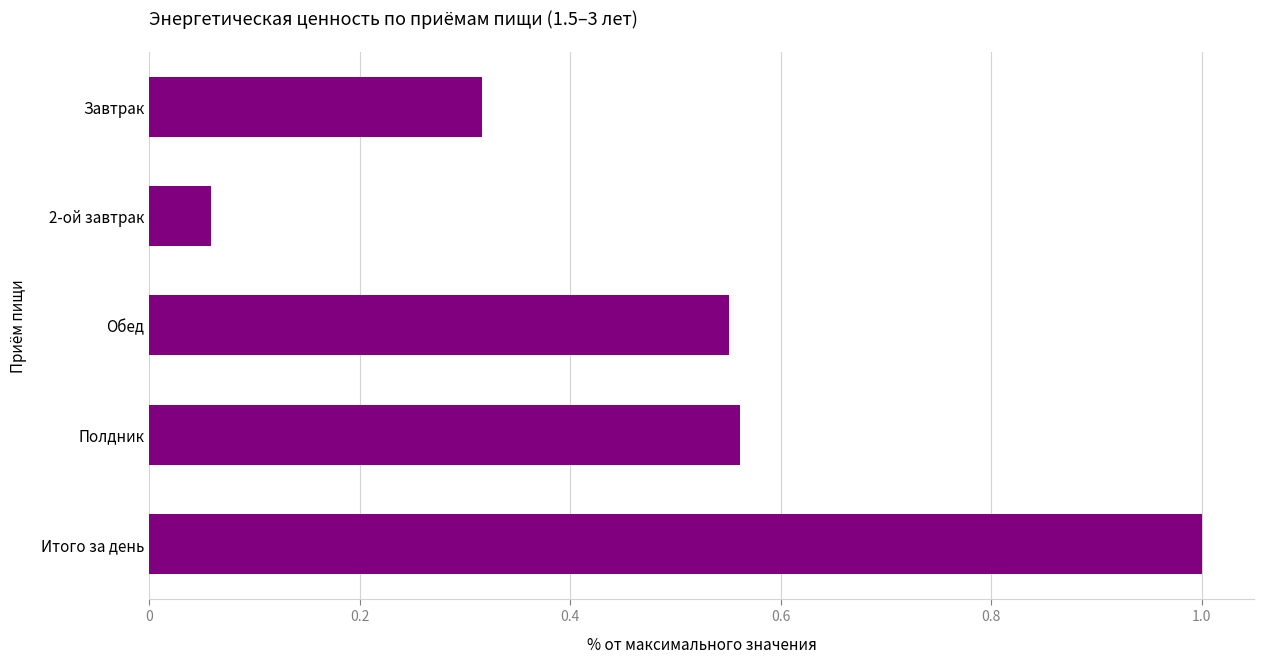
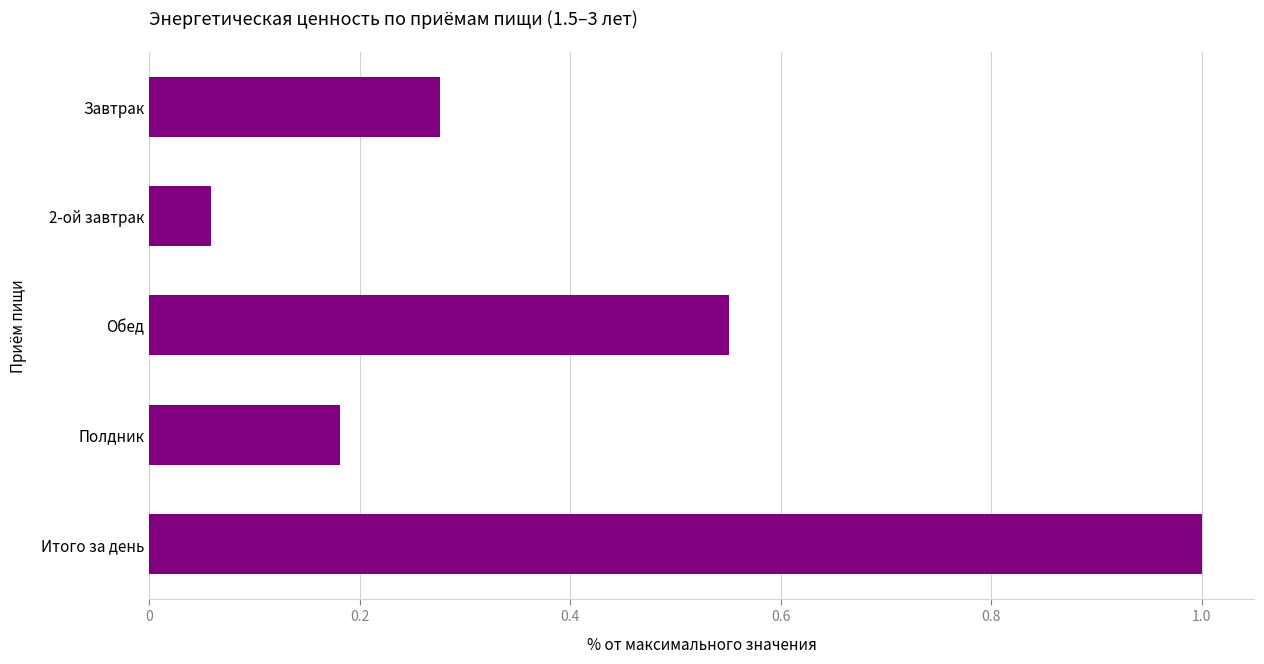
Завтрак: 0.316 -> 0.276
Полдник: 0.562 -> 0.181
